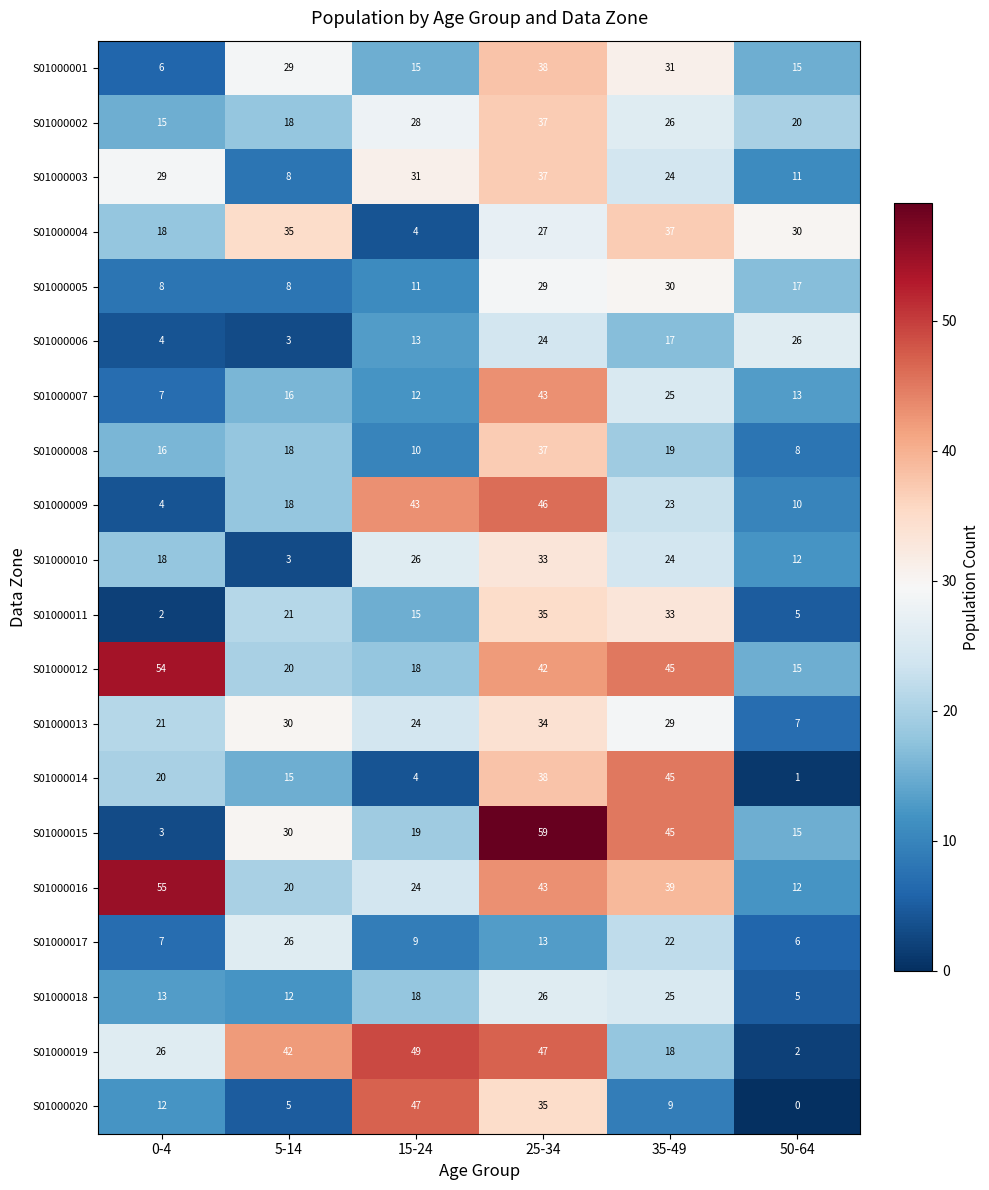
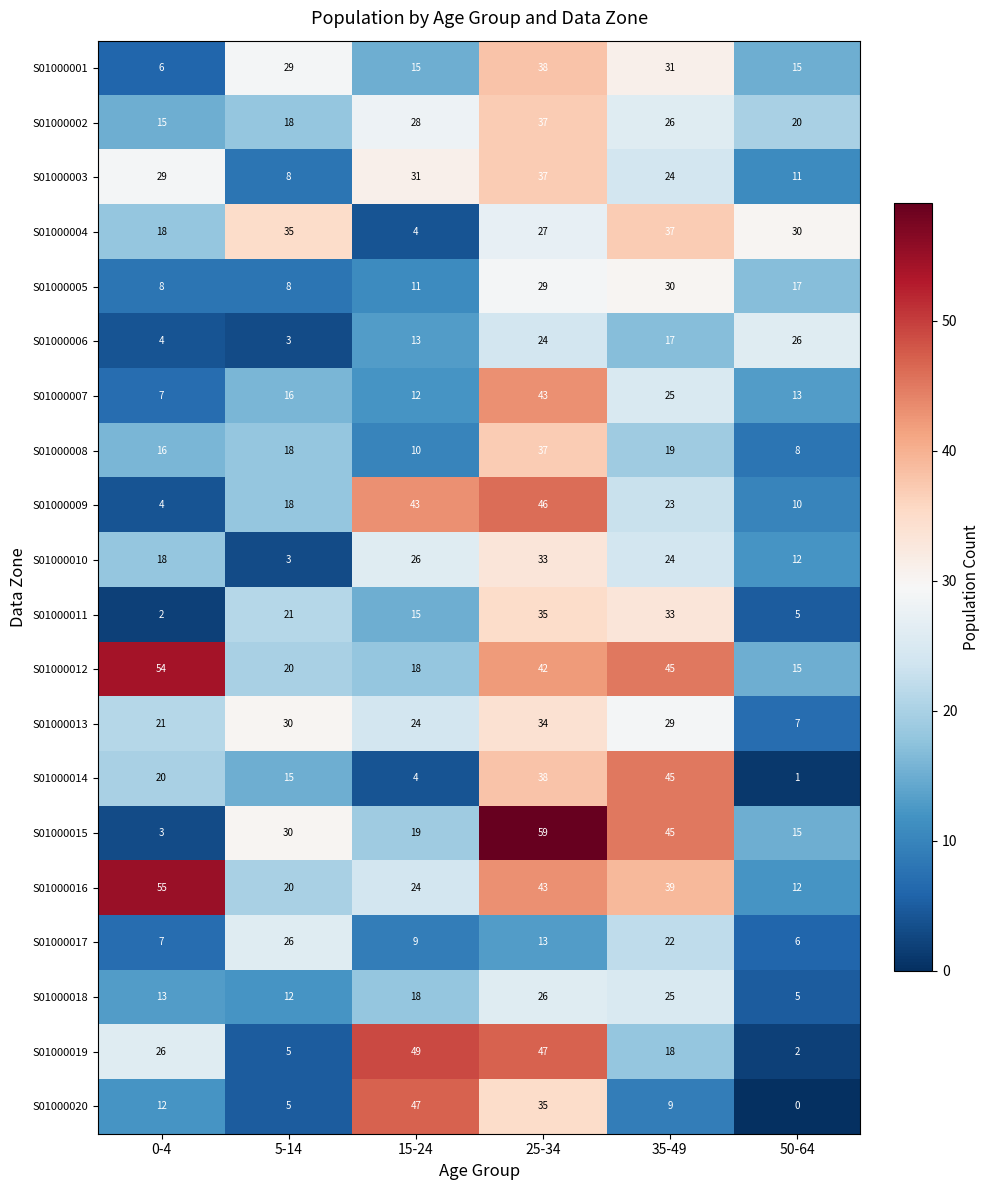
S01000019, 5-14: 42 -> 5
